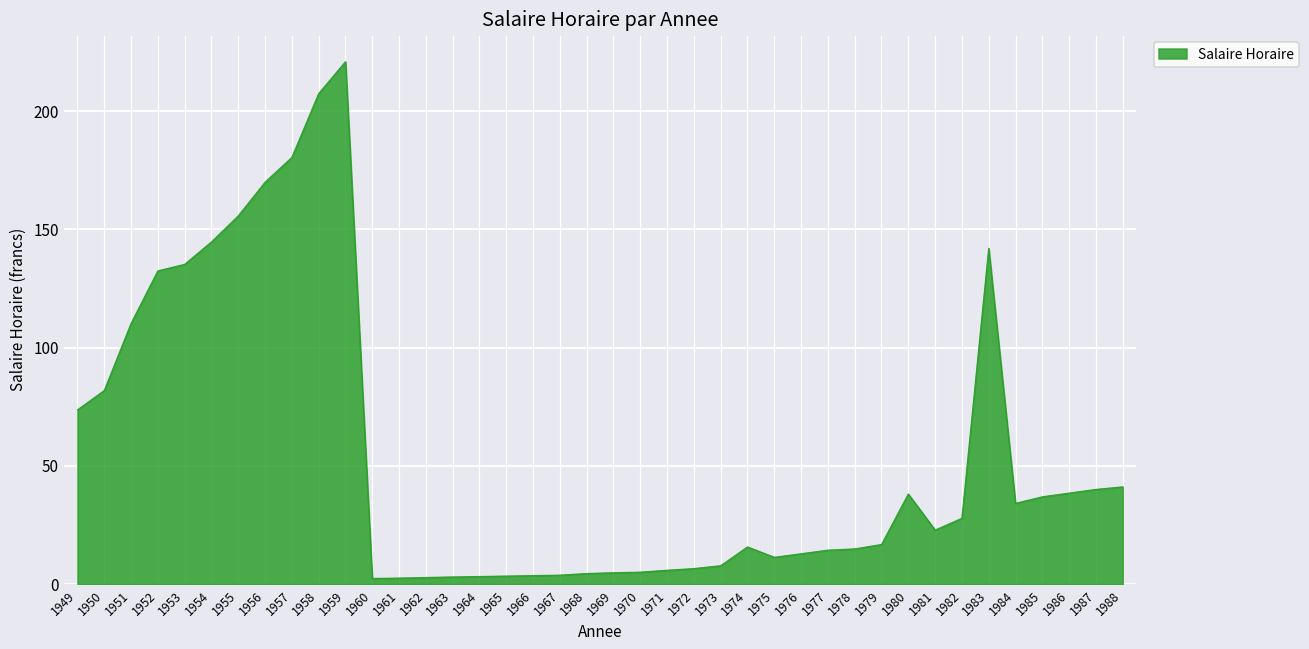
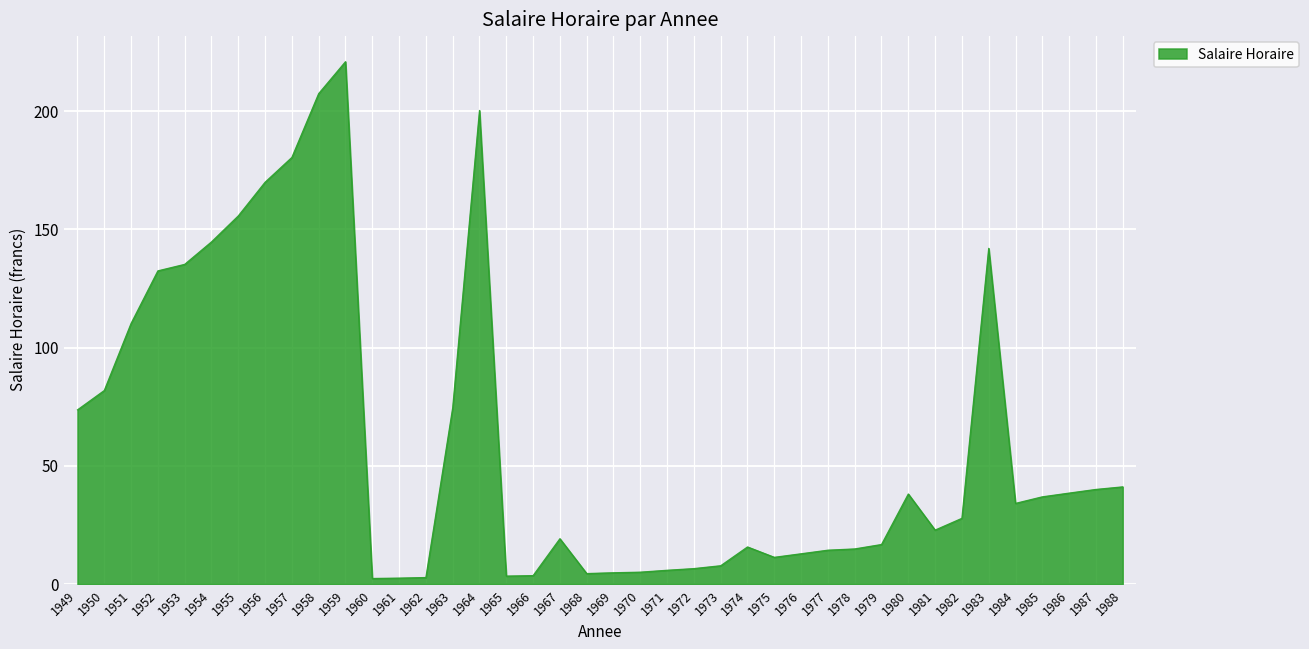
1963: 3 -> 75
1964: 3 -> 200
1967: 4 -> 19
